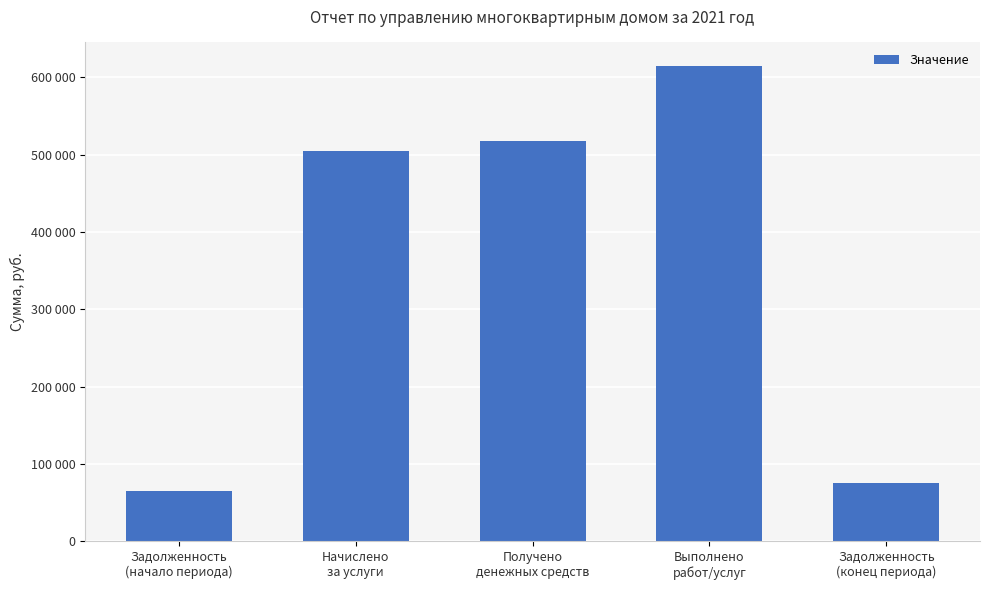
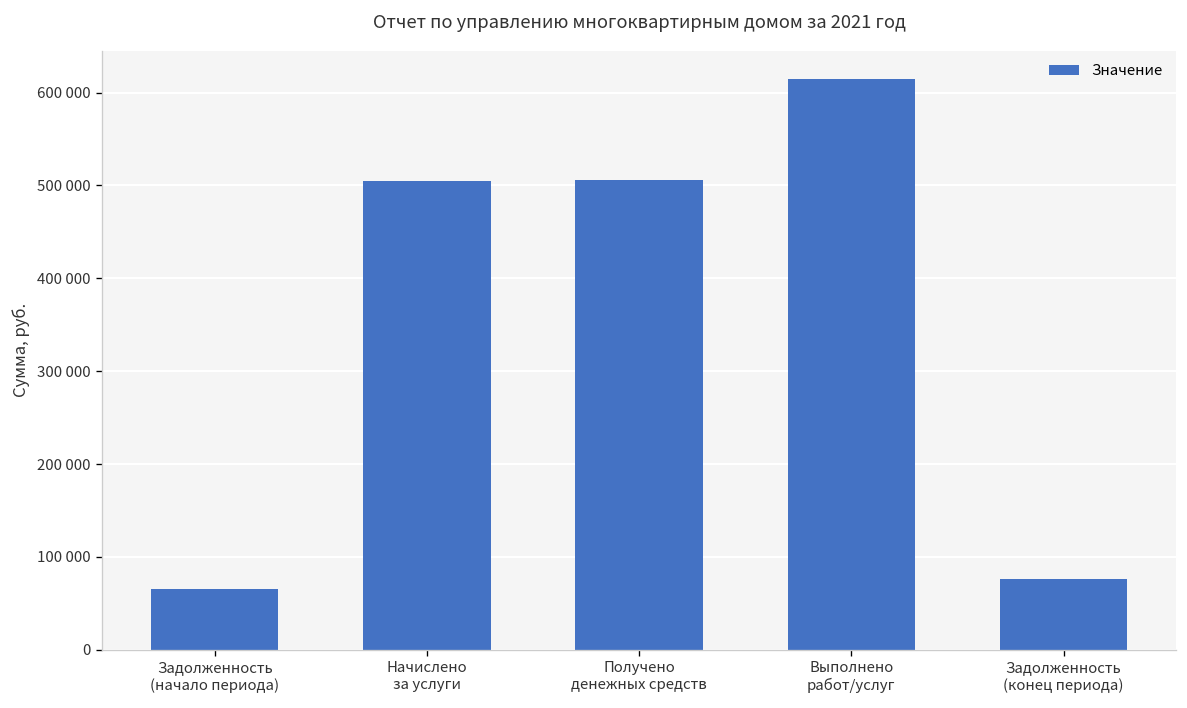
Получено денежных средств: 520000 -> 510000
